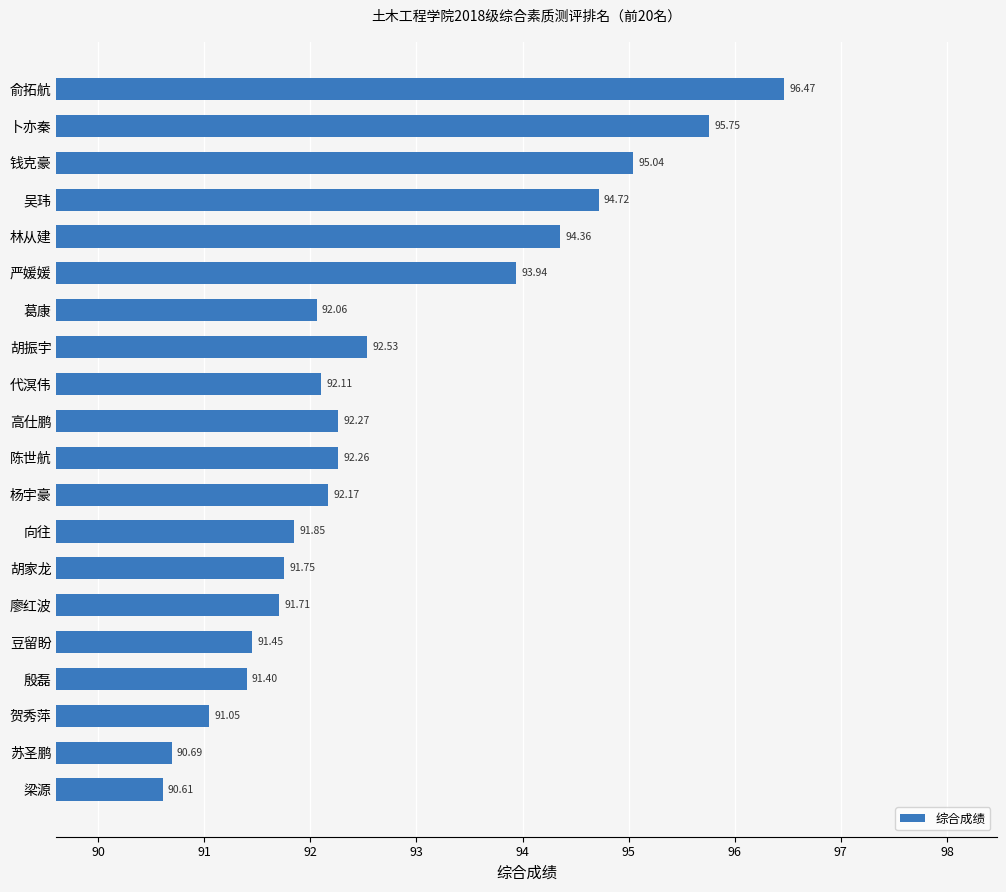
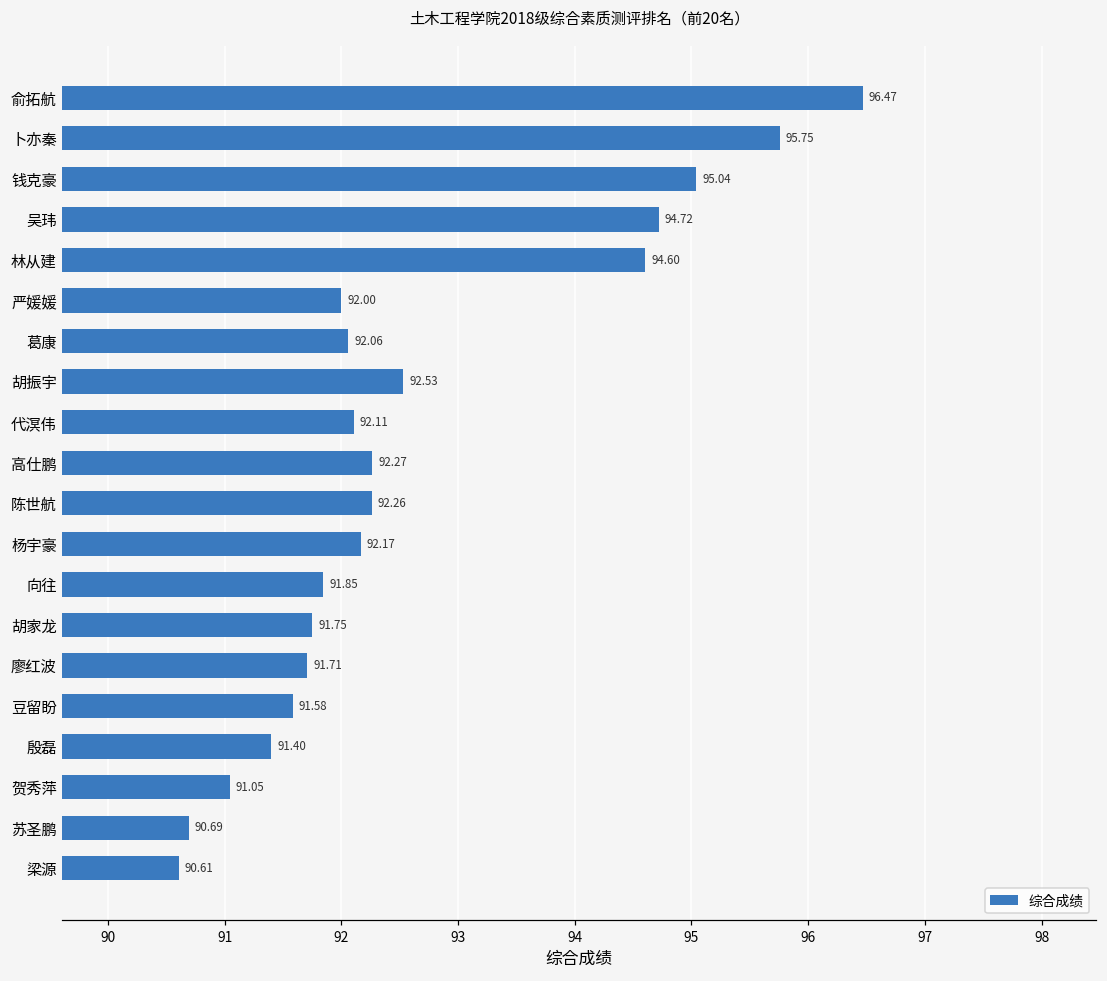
林从建: 94.36 -> 94.60
严媛媛: 93.94 -> 92.00
豆留盼: 91.45 -> 91.58
